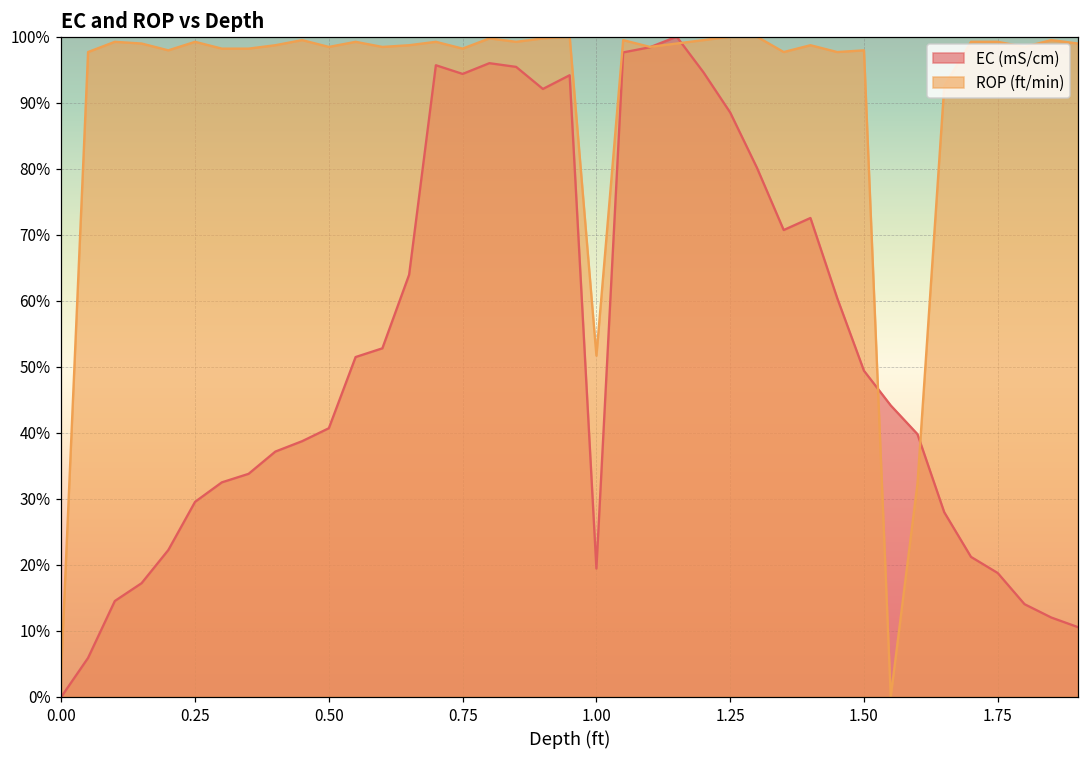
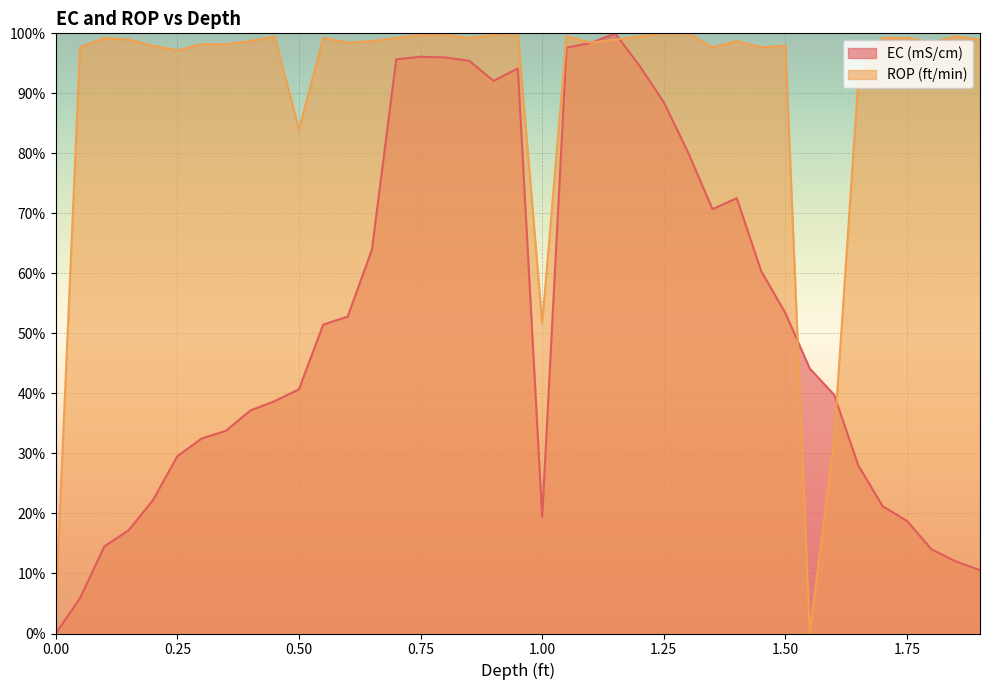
ROP (ft/min), 0.25: 99% -> 97%
ROP (ft/min), 0.50: 98% -> 84%
EC (mS/cm), 0.75: 94% -> 96%
ROP (ft/min), 0.75: 98% -> 100%
EC (mS/cm), 1.50: 49% -> 53%
